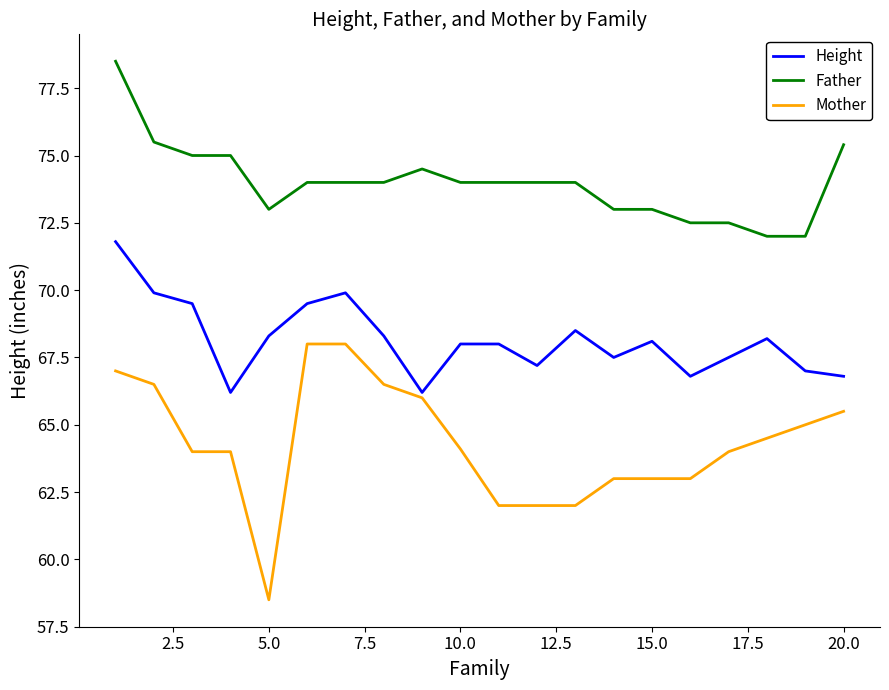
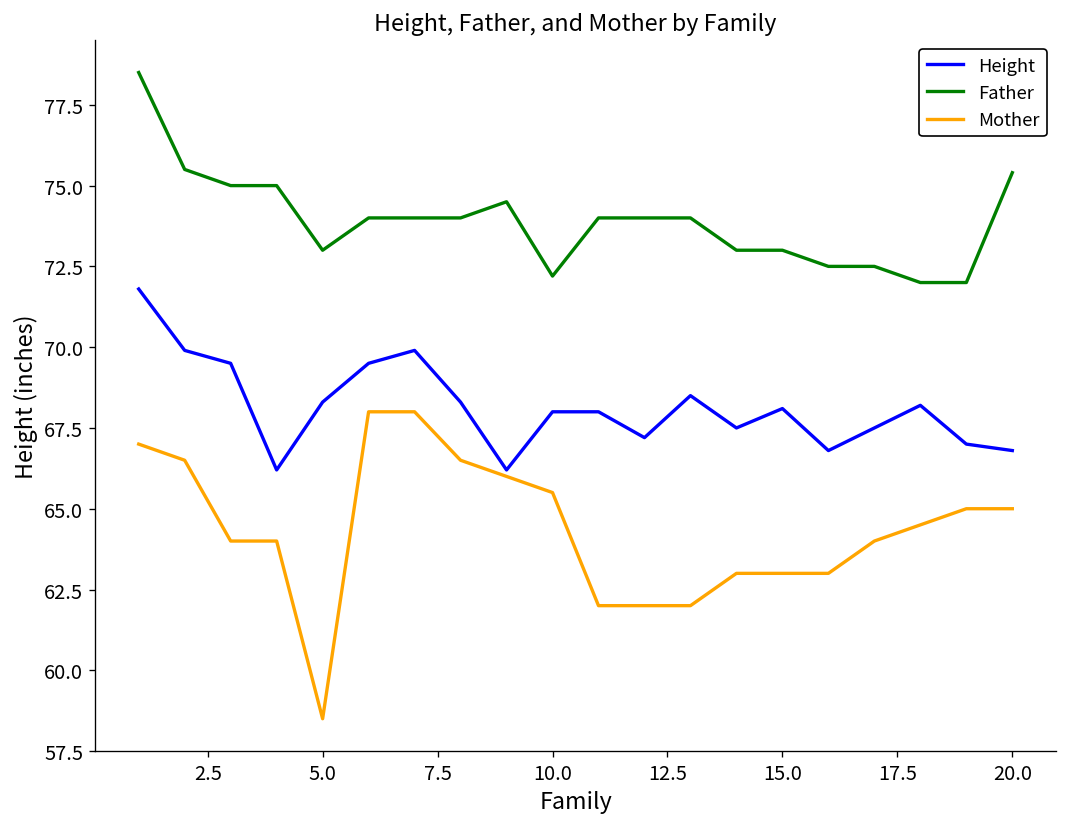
Father, 10.0: 74.0 -> 72.2
Mother, 10.0: 64.1 -> 65.5
Mother, 20.0: 65.5 -> 65.0
